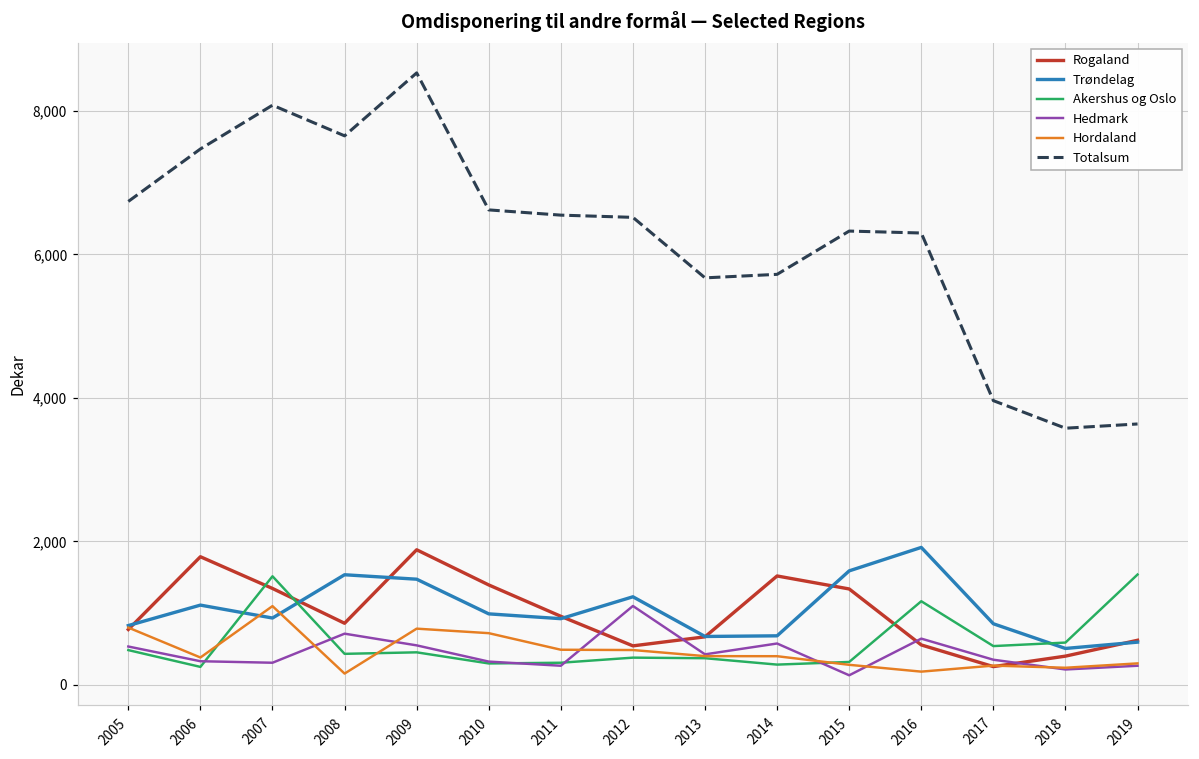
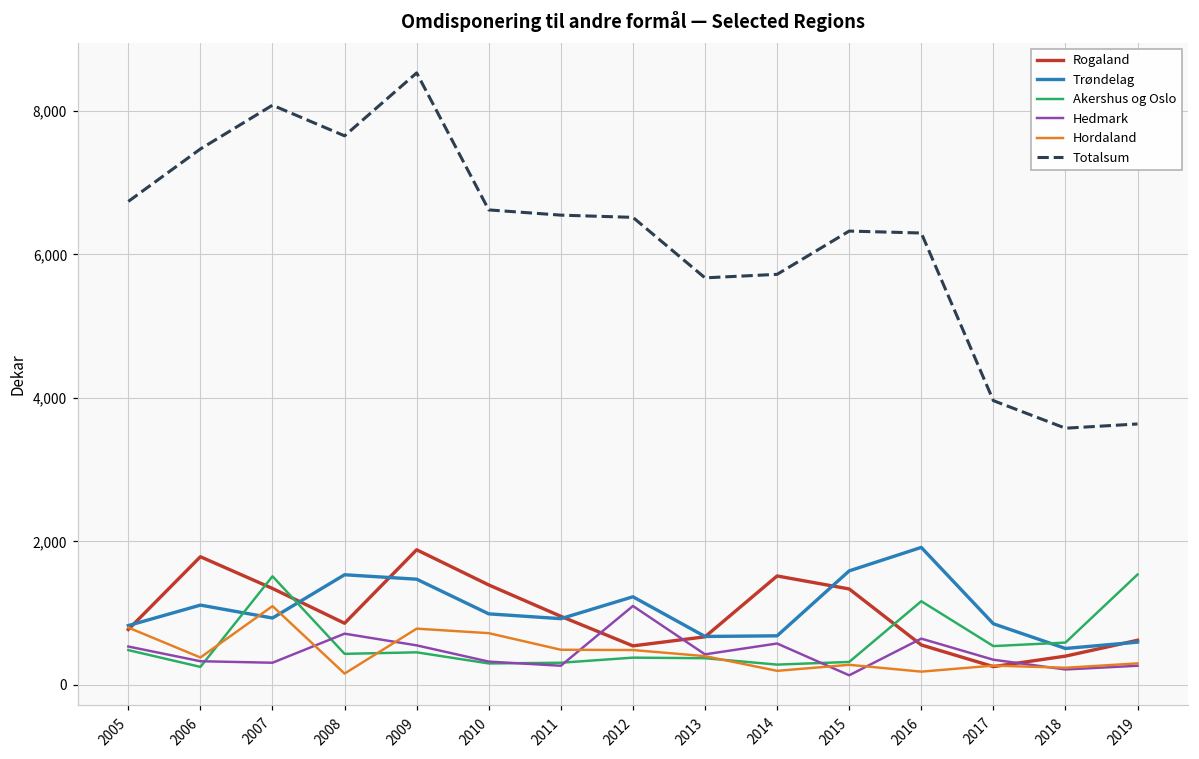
Hordaland, 2014: 400 -> 200
